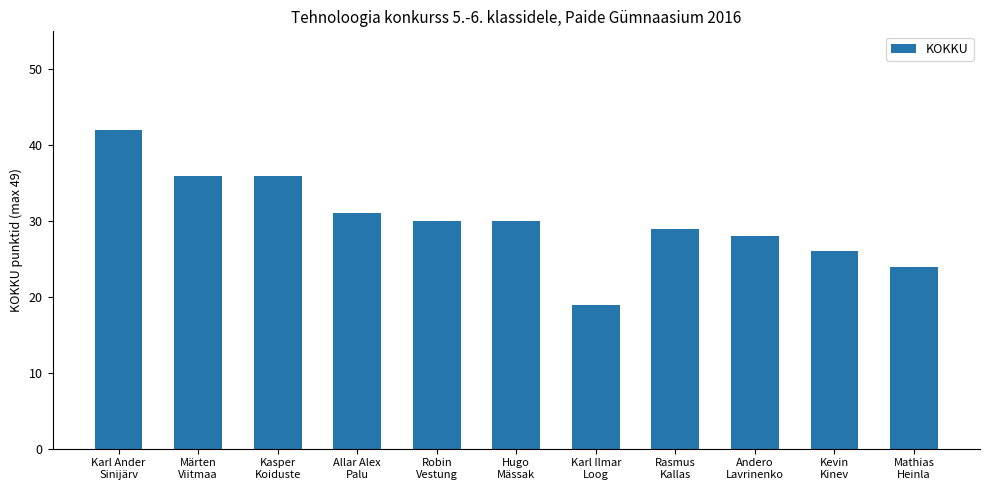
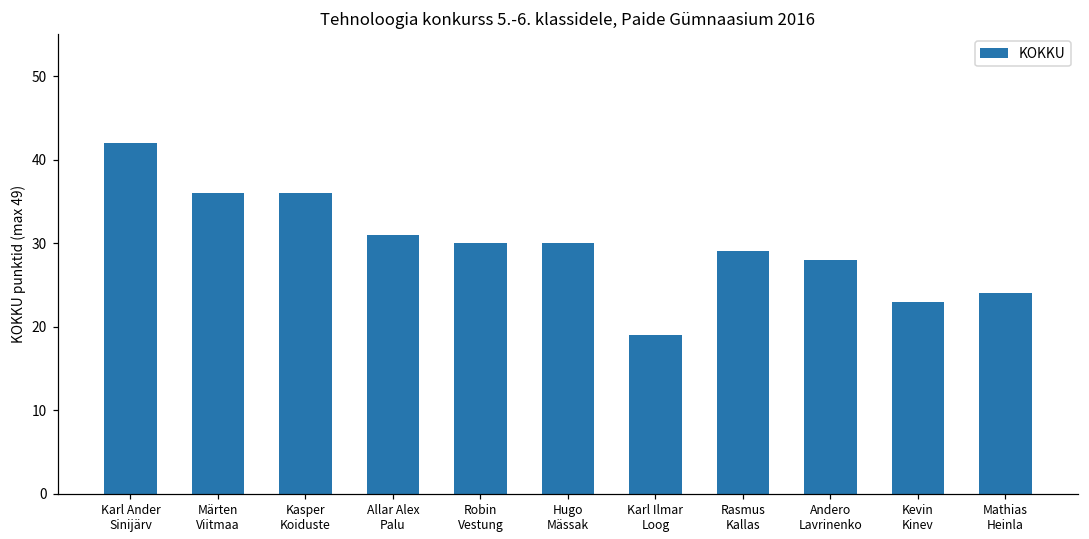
Kevin Kinev: 26 -> 23
